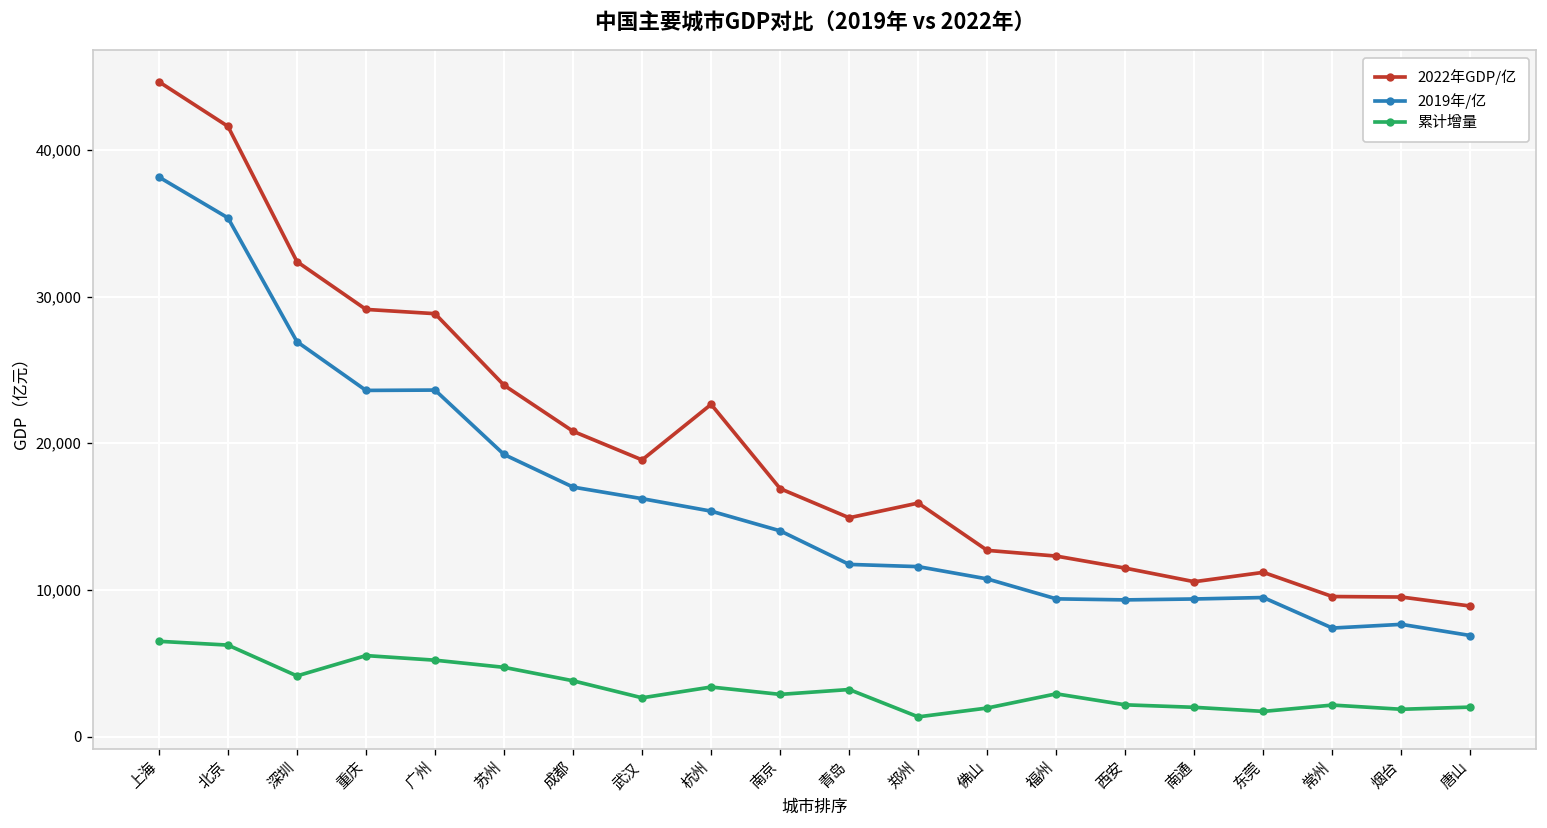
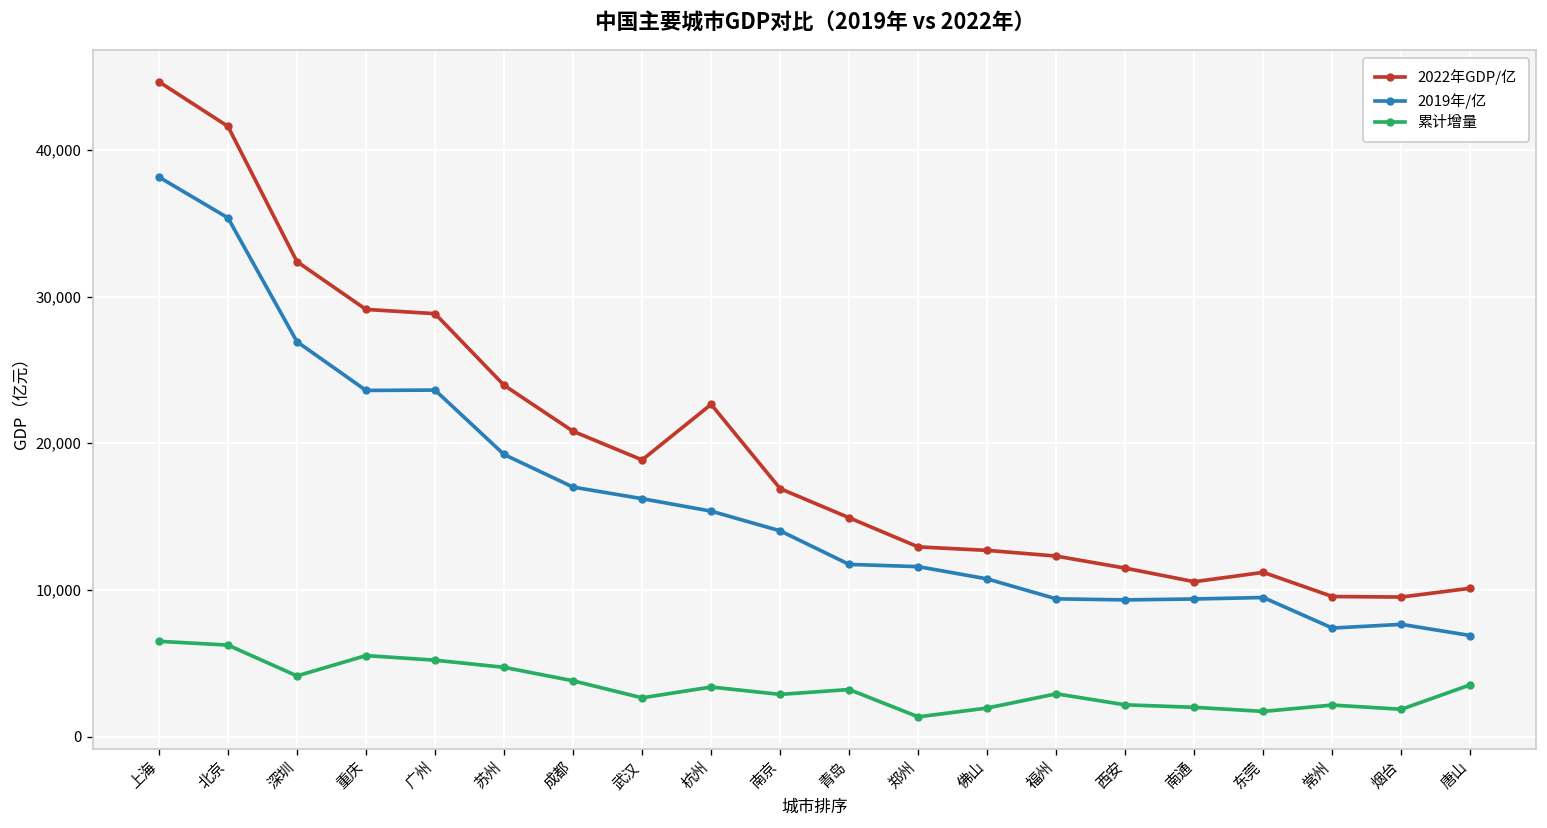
2022年GDP/亿, 郑州: 15,900 -> 12,900
2022年GDP/亿, 唐山: 8,900 -> 10,100
累计增量, 唐山: 2,000 -> 3,500
